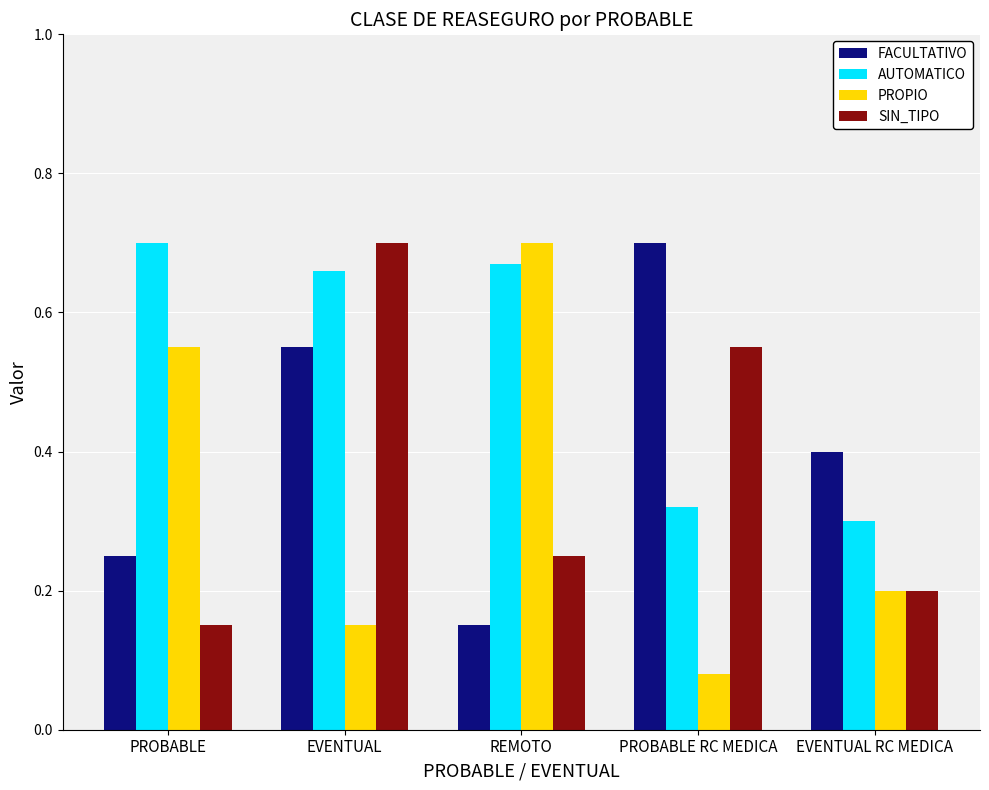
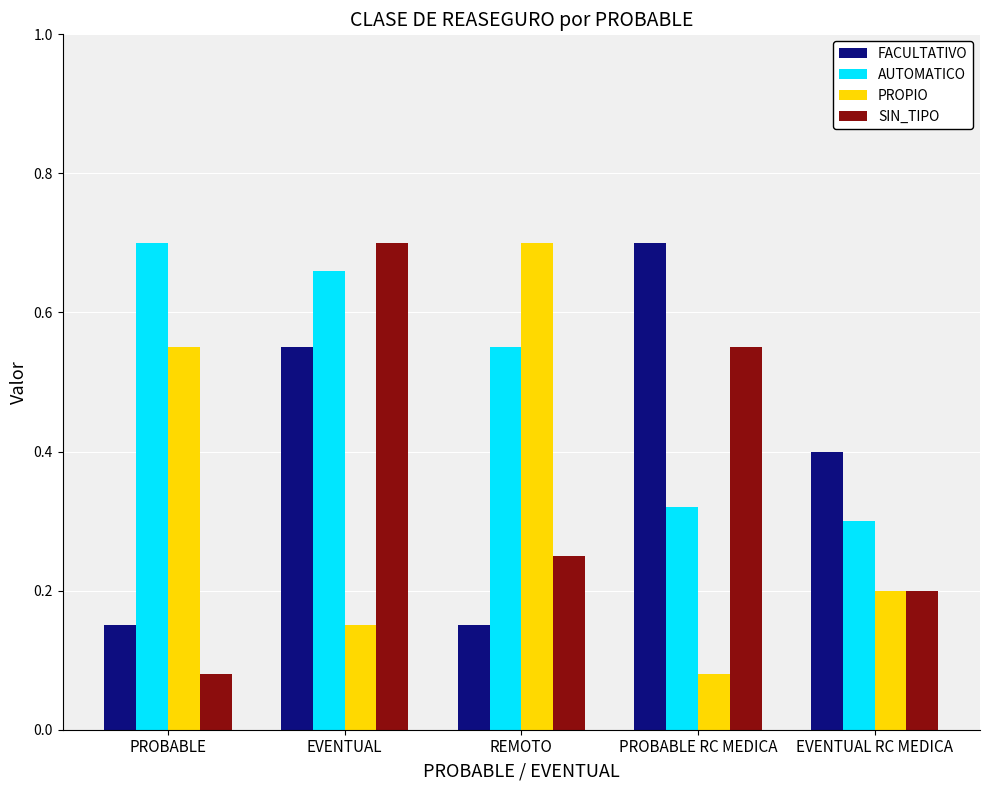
FACULTATIVO, PROBABLE: 0.25 -> 0.15
SIN_TIPO, PROBABLE: 0.15 -> 0.08
AUTOMATICO, REMOTO: 0.67 -> 0.55
